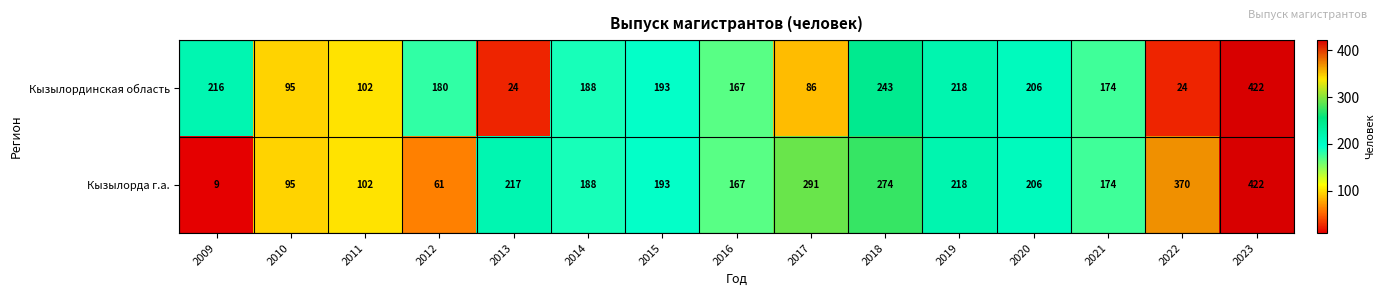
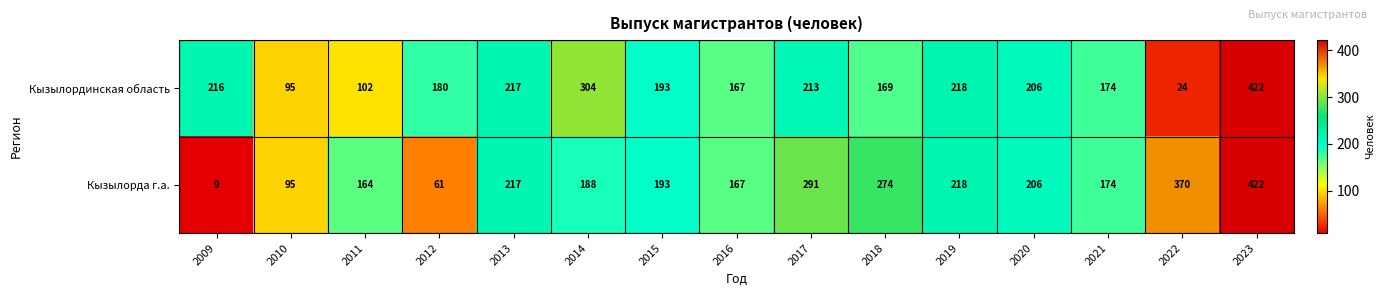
Кызылординская область, 2013: 24 -> 217
Кызылординская область, 2014: 188 -> 304
Кызылординская область, 2017: 86 -> 213
Кызылординская область, 2018: 243 -> 169
Кызылорда г.а., 2011: 102 -> 164
